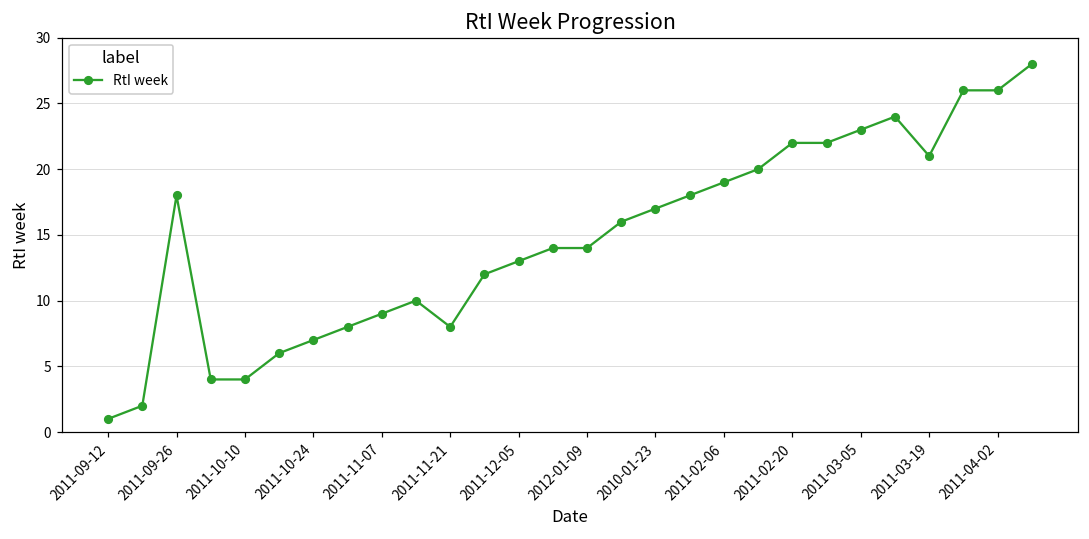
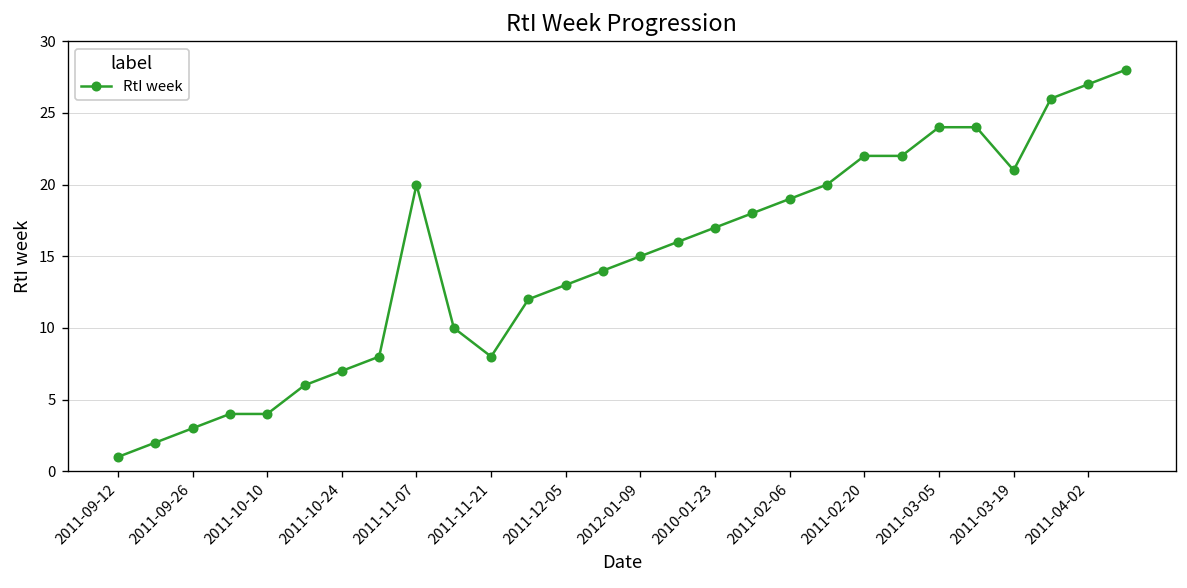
2011-09-26: 18 -> 3
2011-11-07: 9 -> 20
2012-01-09: 14 -> 15
2011-03-05: 23 -> 24
2011-04-02: 26 -> 27
